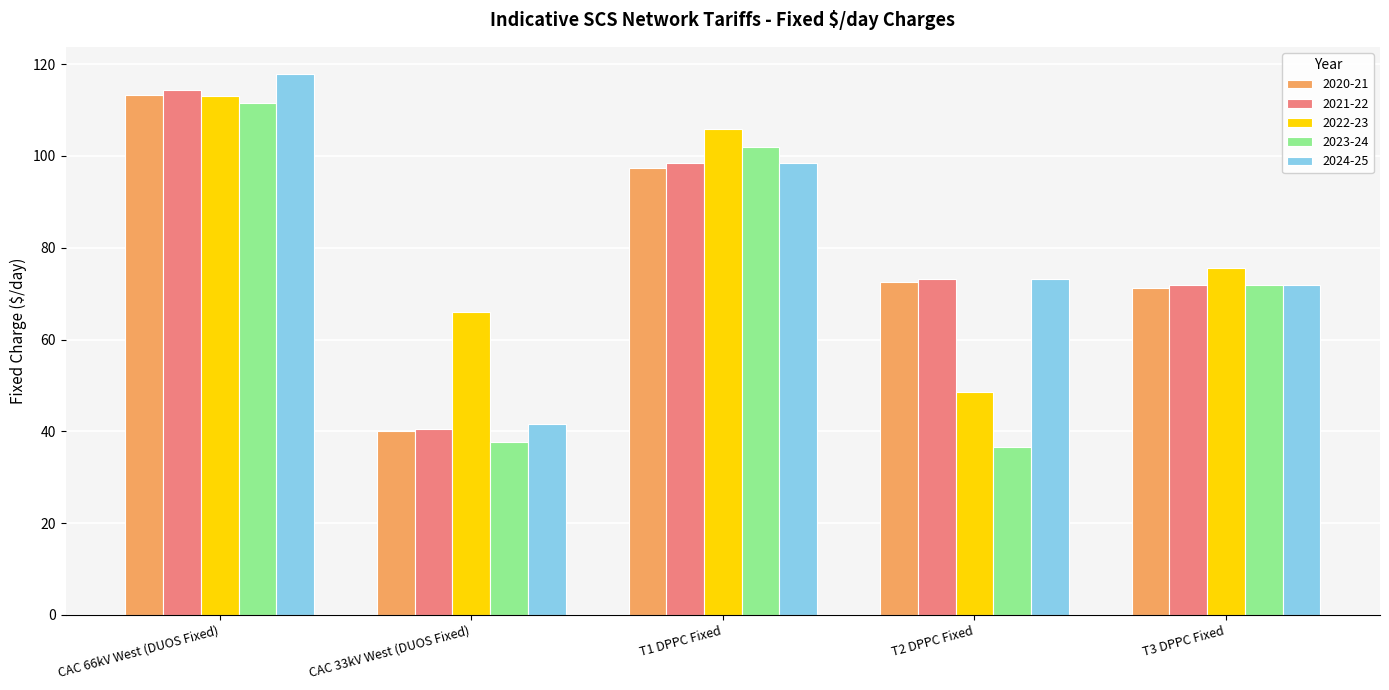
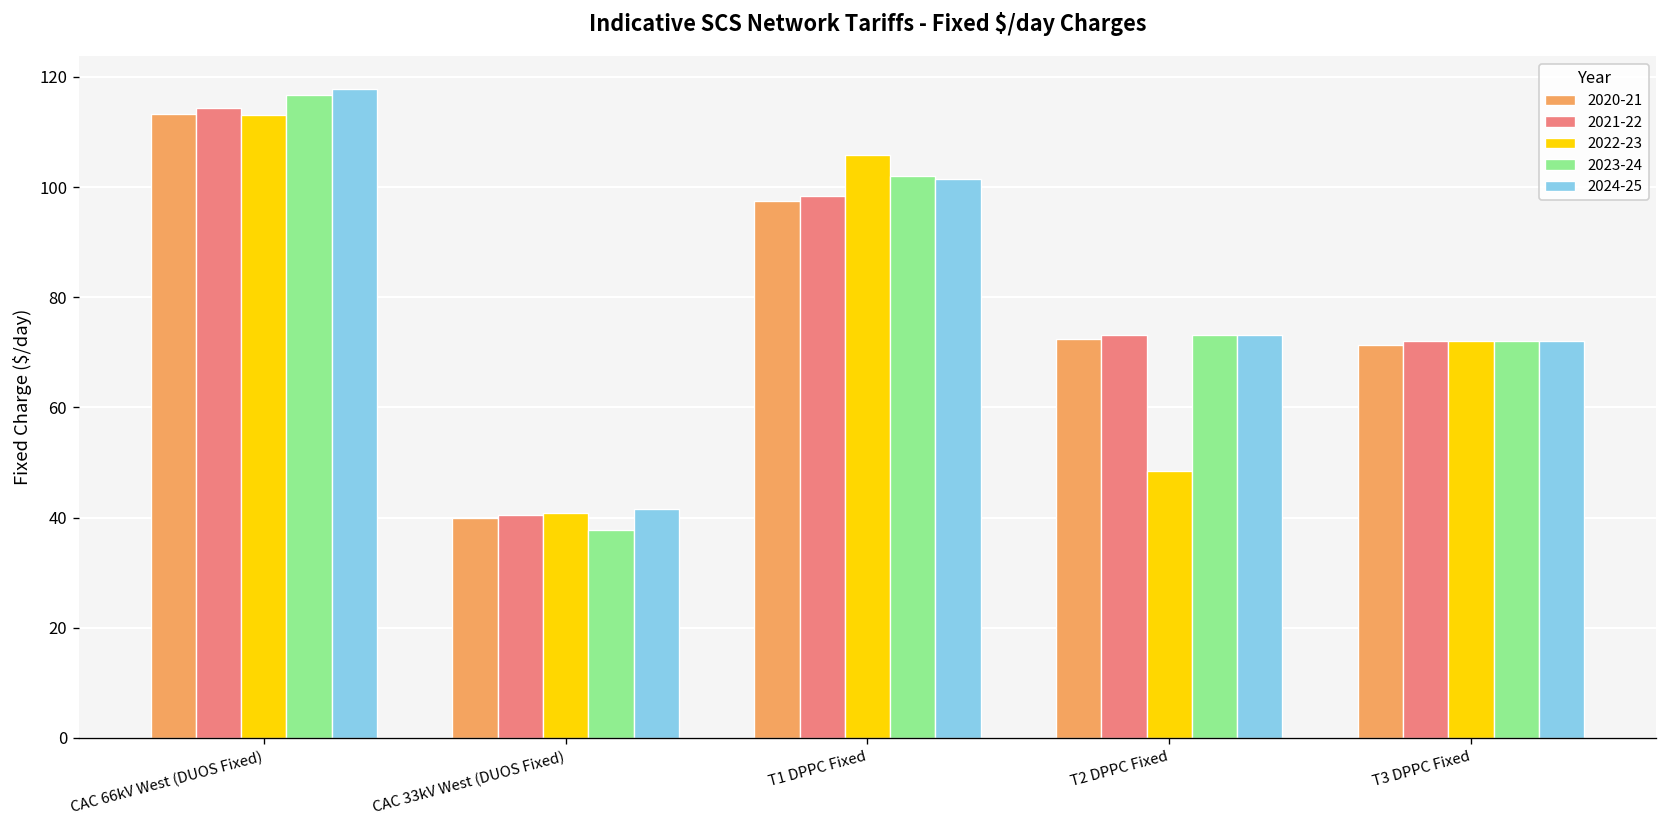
2023-24, CAC 66kV West (DUOS Fixed): 112 -> 117
2022-23, CAC 33kV West (DUOS Fixed): 66 -> 41
2024-25, T1 DPPC Fixed: 98 -> 101
2023-24, T2 DPPC Fixed: 37 -> 73
2022-23, T3 DPPC Fixed: 76 -> 72
